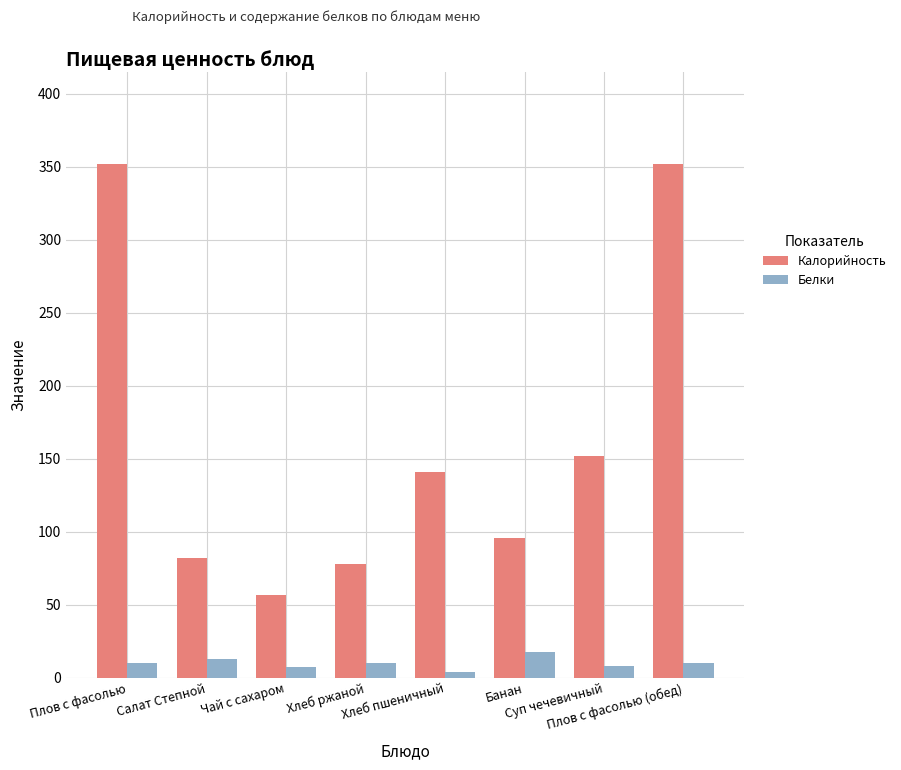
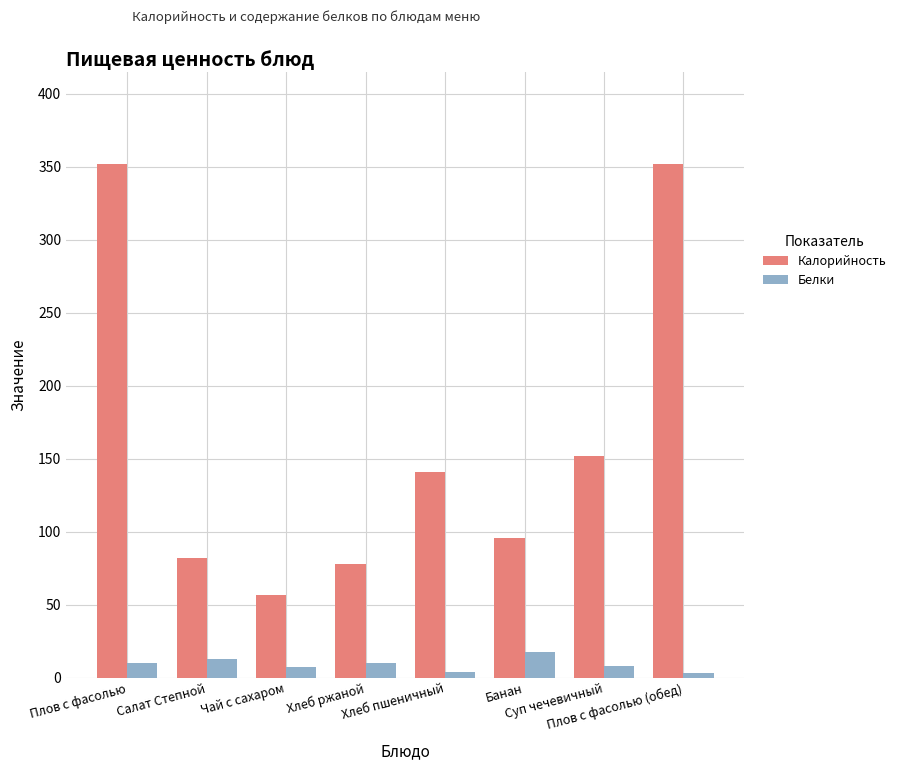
Белки, Плов с фасолью (обед): 10 -> 3
